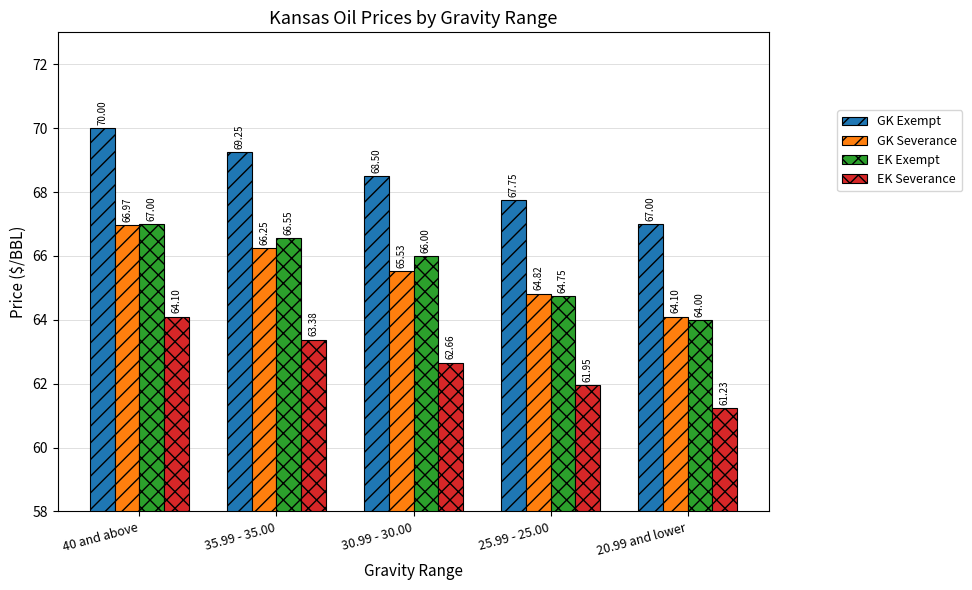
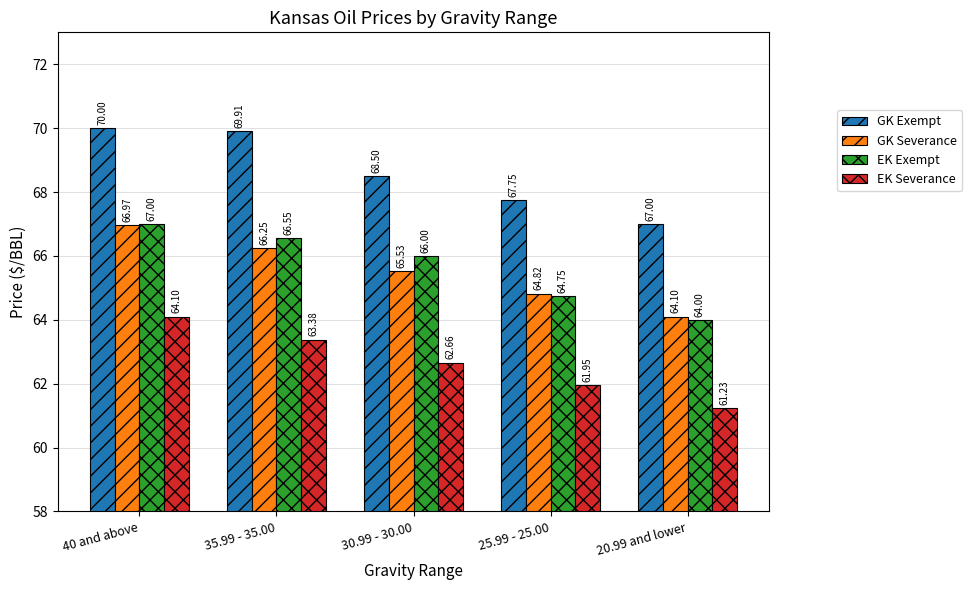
GK Exempt, 35.99 - 35.00: 69.25 -> 69.91
